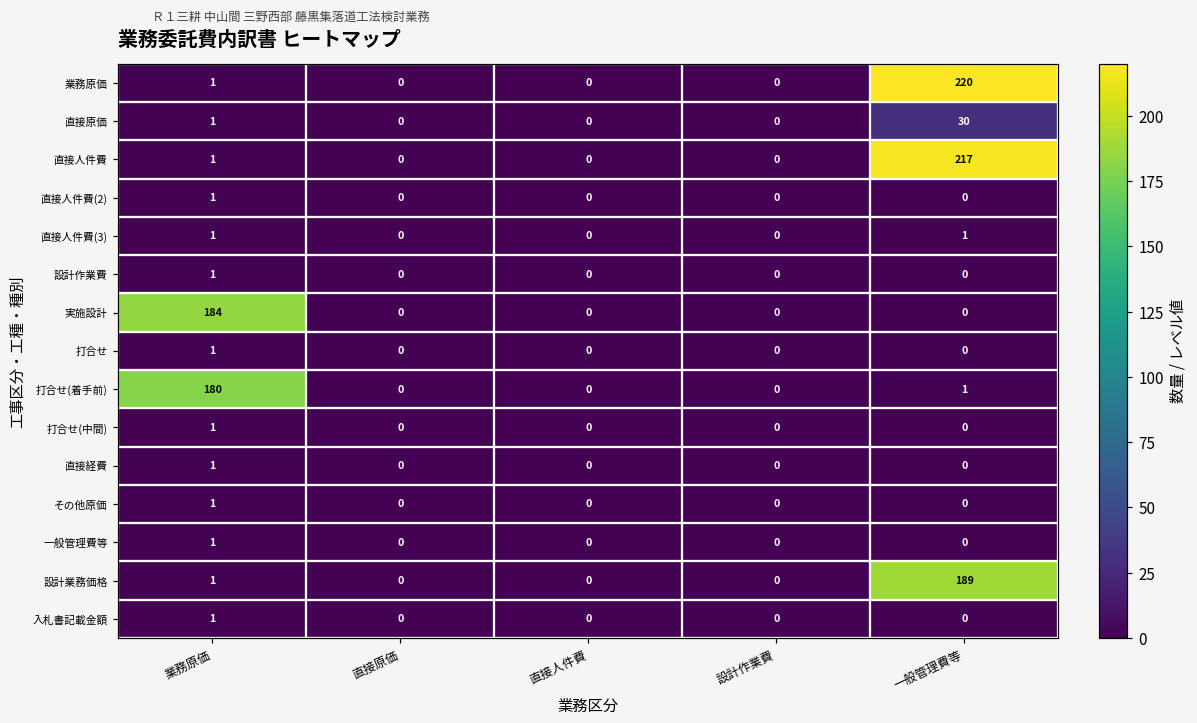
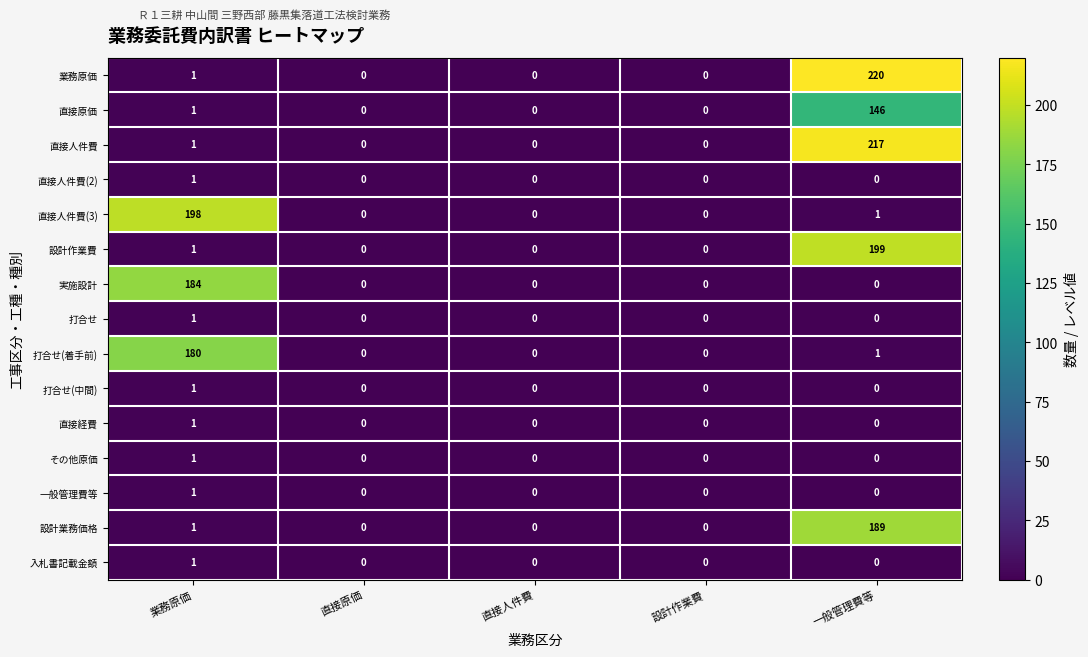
直接原価, 一般管理費等: 30 -> 146
直接人件費(3), 業務原価: 1 -> 198
設計作業費, 一般管理費等: 0 -> 199
